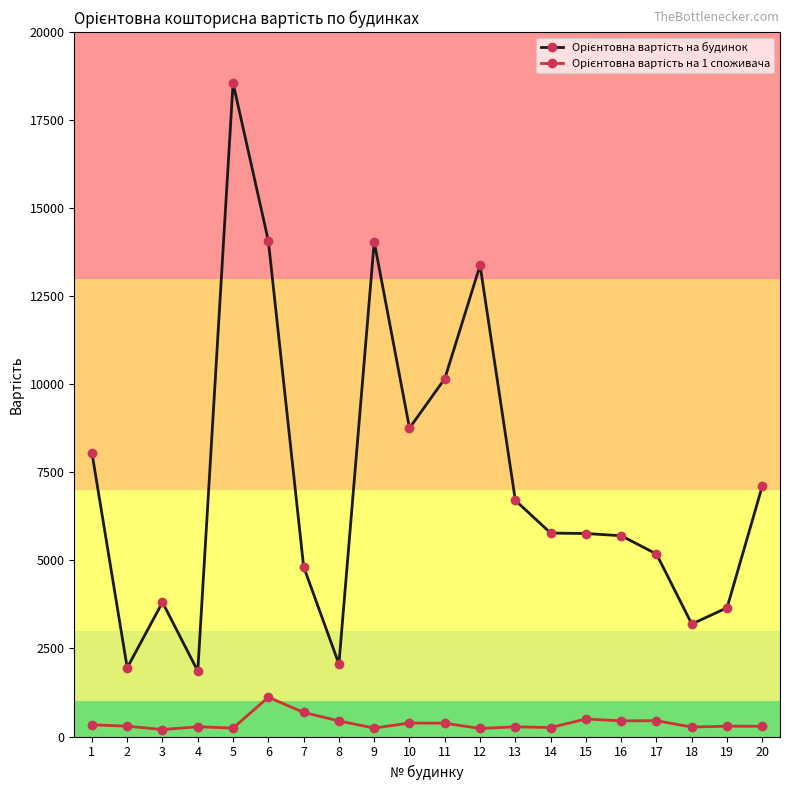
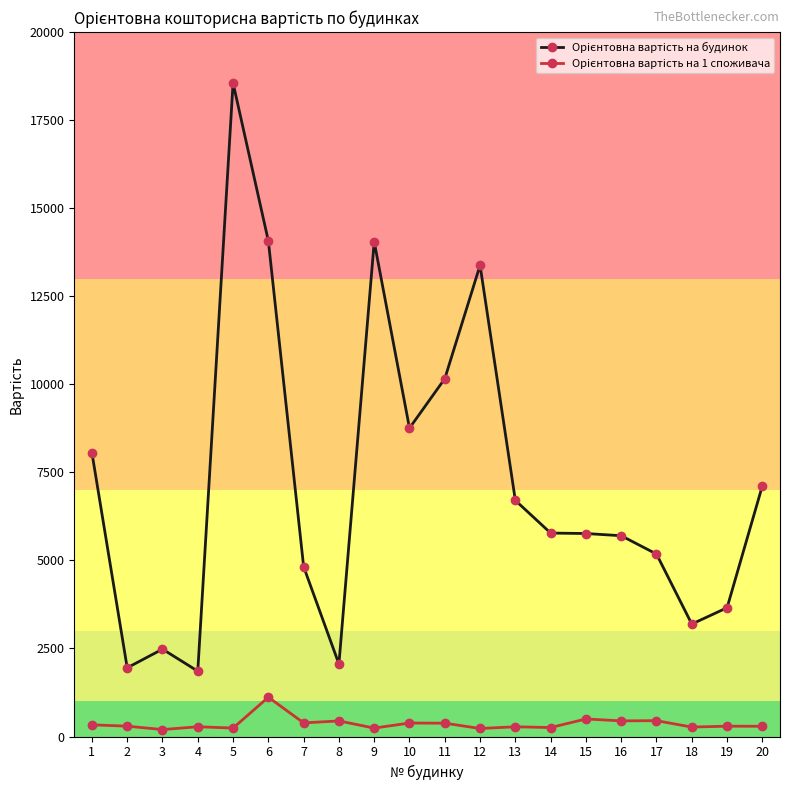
Орієнтовна вартість на будинок, 3: 3800 -> 2500
Орієнтовна вартість на 1 споживача, 7: 700 -> 400
